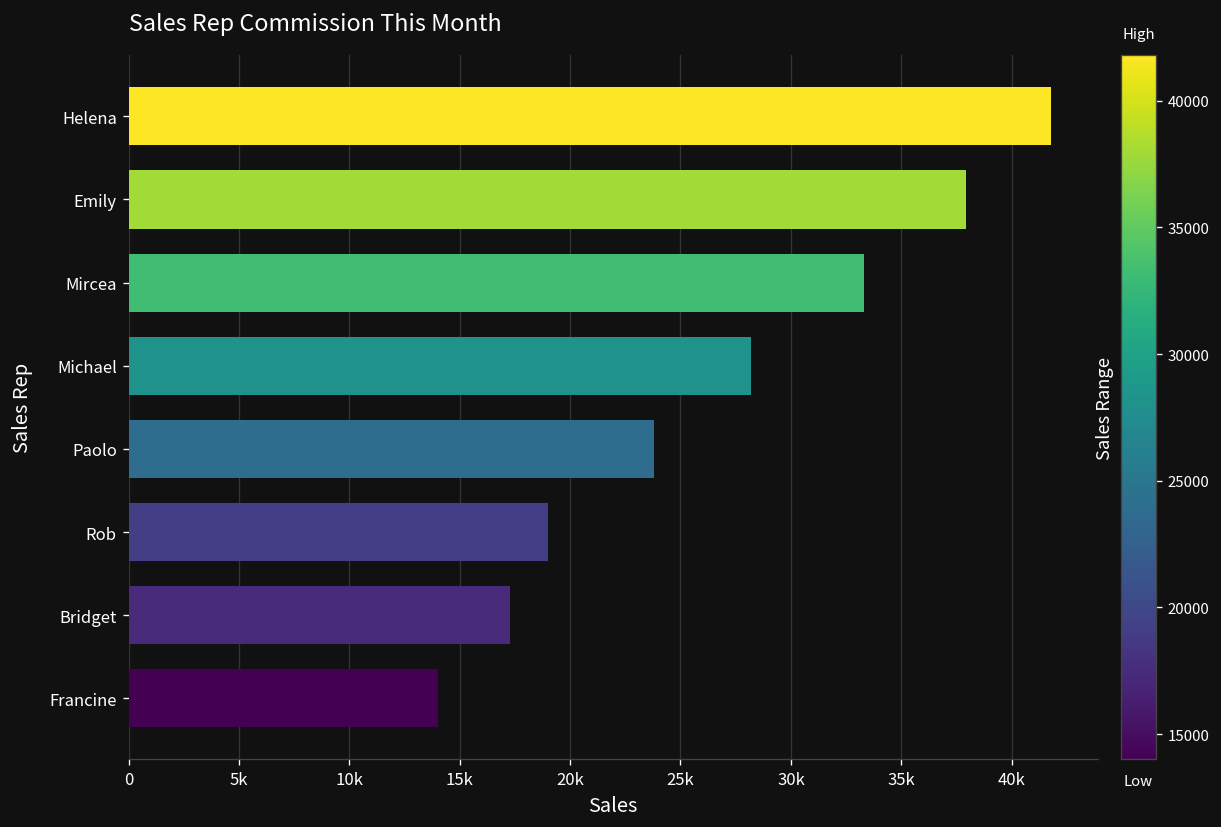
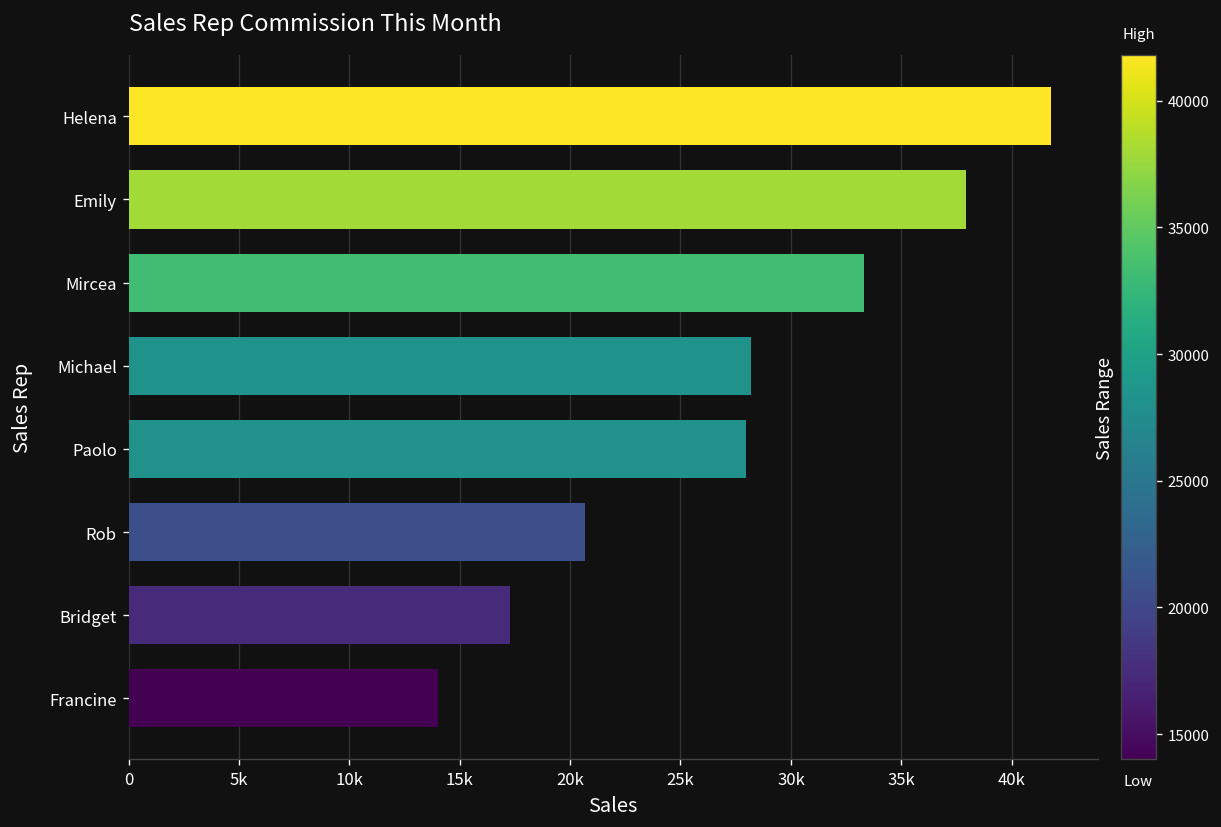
Paolo: 23800 -> 28000
Rob: 19000 -> 20700
